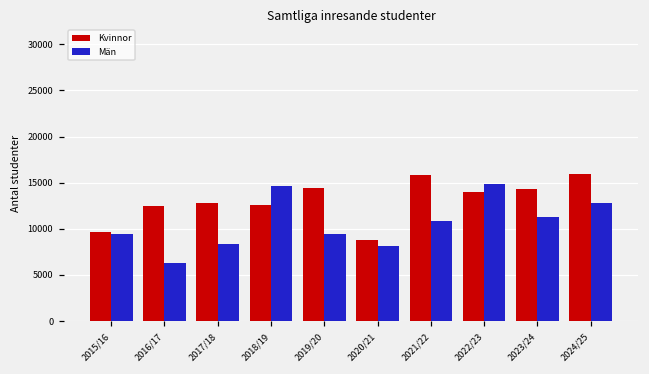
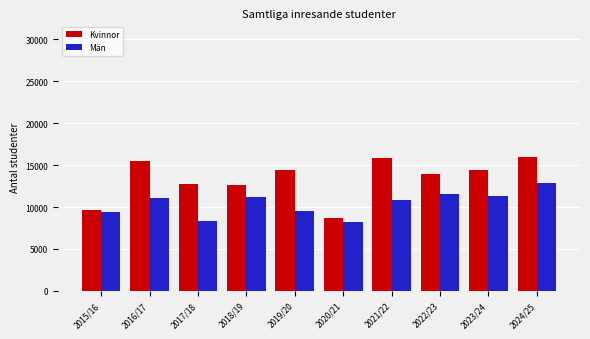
Kvinnor, 2016/17: 12000 -> 16000
Män, 2016/17: 6000 -> 11000
Män, 2018/19: 15000 -> 11000
Män, 2022/23: 15000 -> 12000
